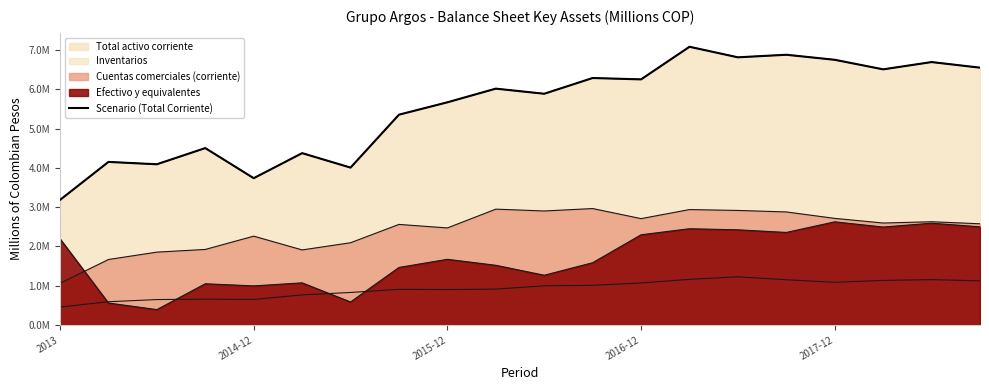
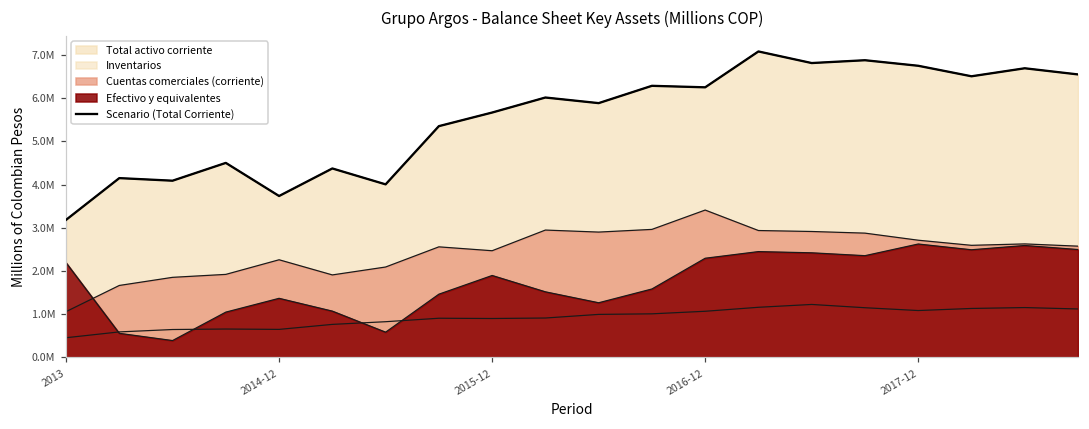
Efectivo y equivalentes, 2014-12: 1000000 -> 1400000
Efectivo y equivalentes, 2015-12: 1700000 -> 1900000
Cuentas comerciales (corriente), 2016-12: 2700000 -> 3400000
